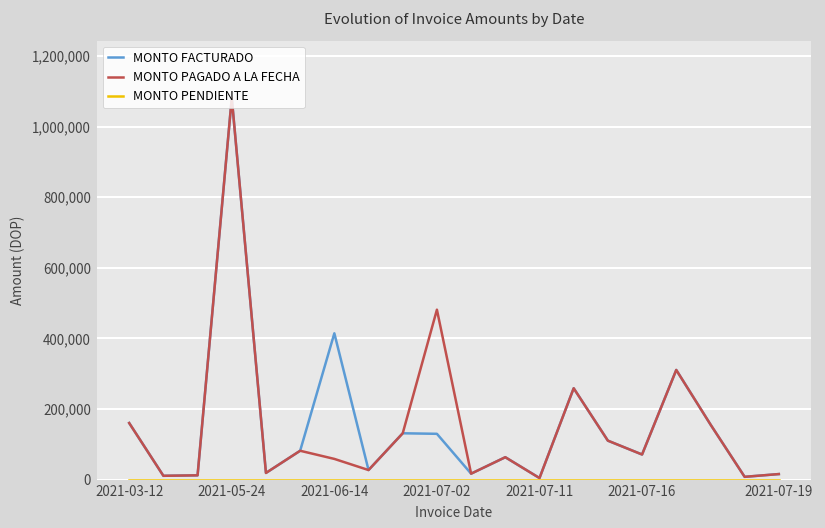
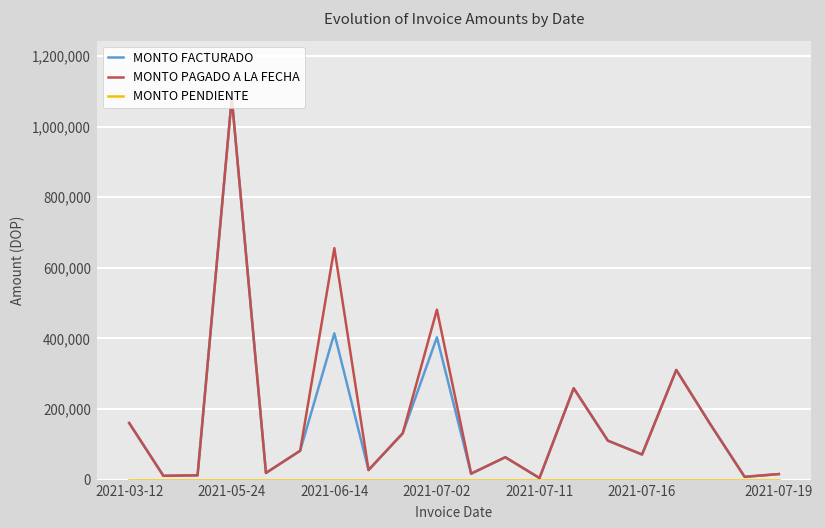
MONTO PAGADO A LA FECHA, 2021-06-14: 60,000 -> 660,000
MONTO FACTURADO, 2021-07-02: 130,000 -> 400,000
